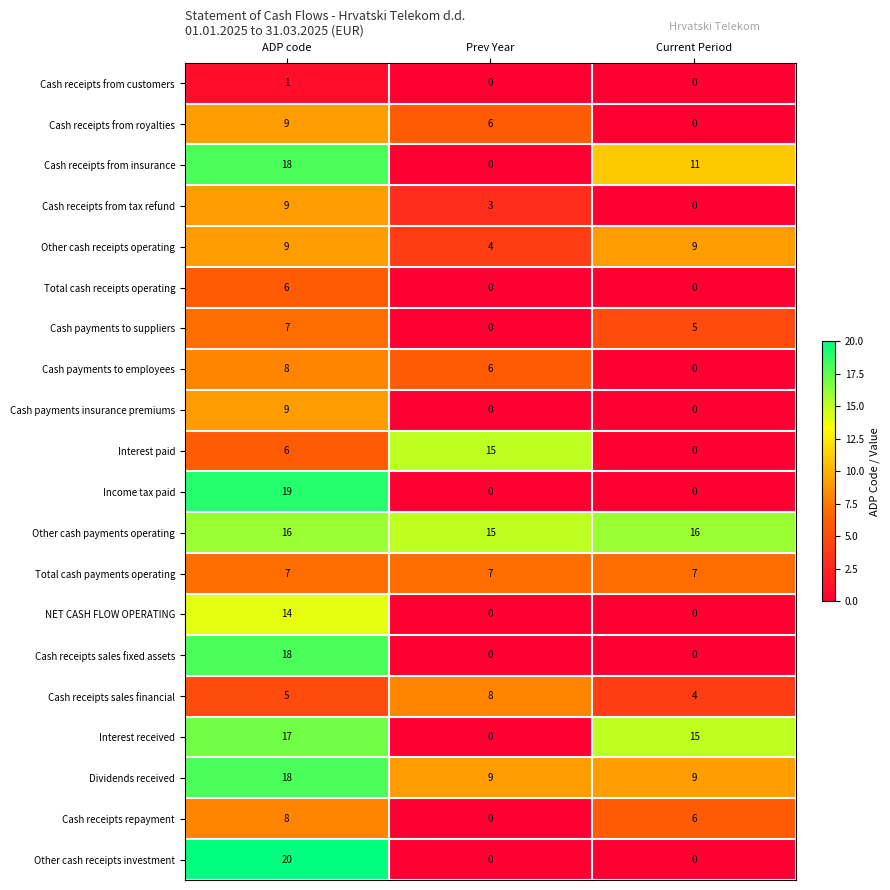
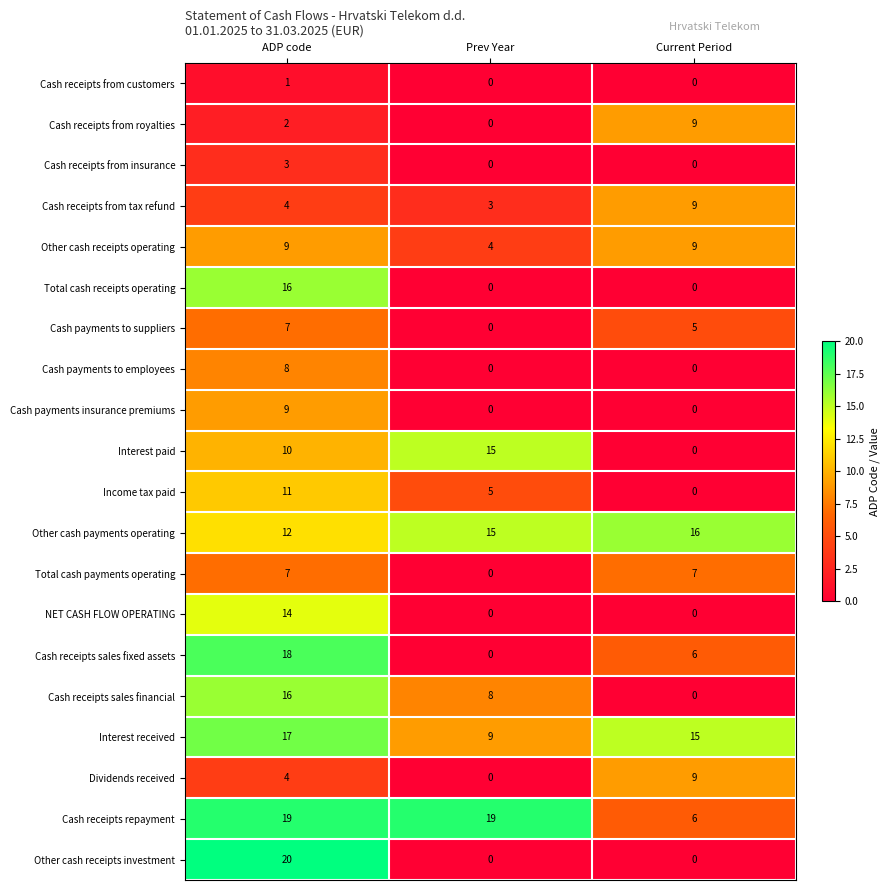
Cash receipts from royalties, ADP code: 9 -> 2
Cash receipts from royalties, Prev Year: 6 -> 0
Cash receipts from royalties, Current Period: 0 -> 9
Cash receipts from insurance, ADP code: 18 -> 3
Cash receipts from insurance, Current Period: 11 -> 0
Cash receipts from tax refund, ADP code: 9 -> 4
Cash receipts from tax refund, Current Period: 0 -> 9
Total cash receipts operating, ADP code: 6 -> 16
Cash payments to employees, Prev Year: 6 -> 0
Interest paid, ADP code: 6 -> 10
Income tax paid, ADP code: 19 -> 11
Income tax paid, Prev Year: 0 -> 5
Other cash payments operating, ADP code: 16 -> 12
Total cash payments operating, Prev Year: 7 -> 0
Cash receipts sales fixed assets, Current Period: 0 -> 6
Cash receipts sales financial, ADP code: 5 -> 16
Cash receipts sales financial, Current Period: 4 -> 0
Interest received, Prev Year: 0 -> 9
Dividends received, ADP code: 18 -> 4
Dividends received, Prev Year: 9 -> 0
Cash receipts repayment, ADP code: 8 -> 19
Cash receipts repayment, Prev Year: 0 -> 19
